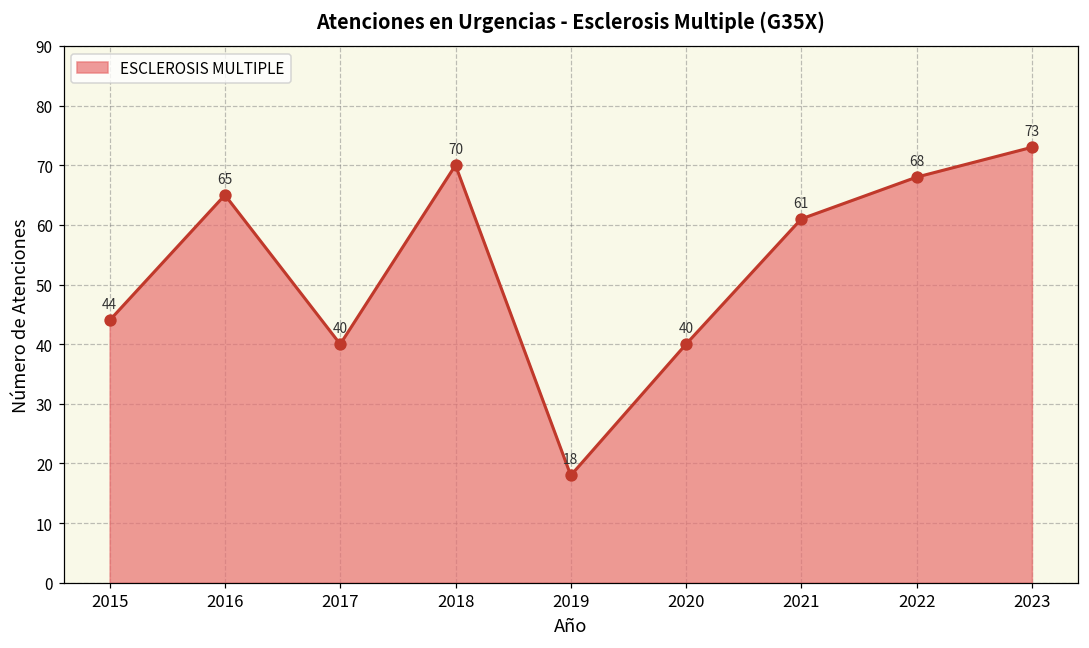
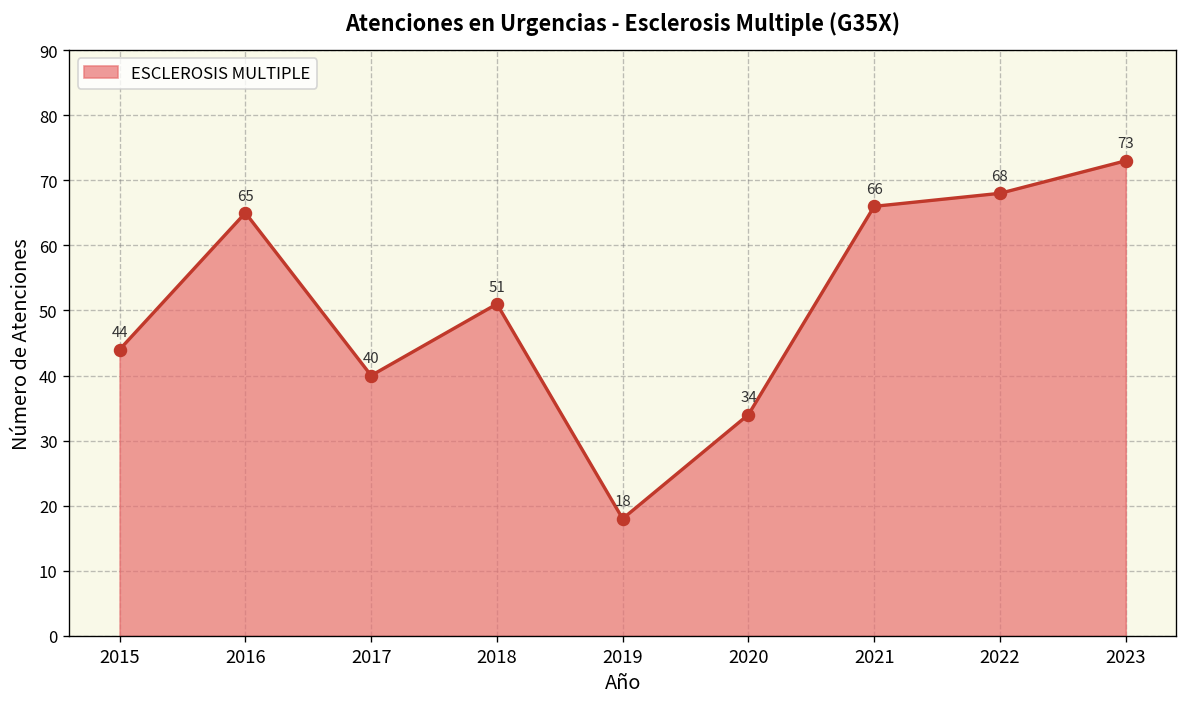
2018: 70 -> 51
2020: 40 -> 34
2021: 61 -> 66
